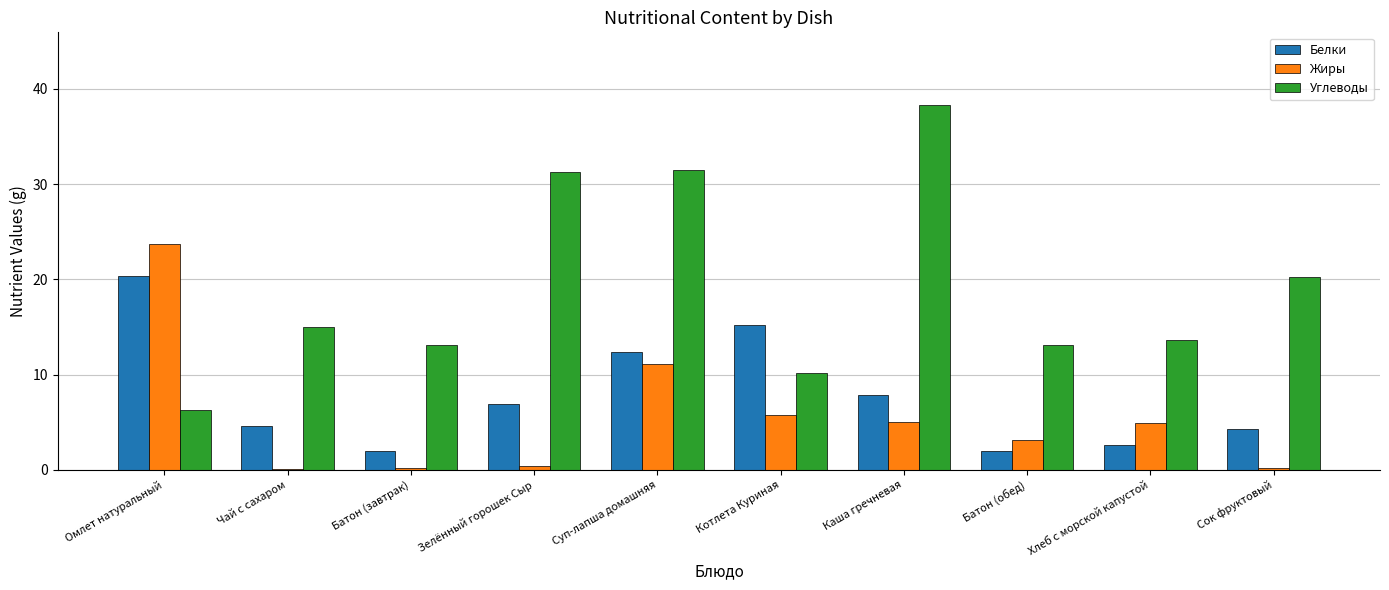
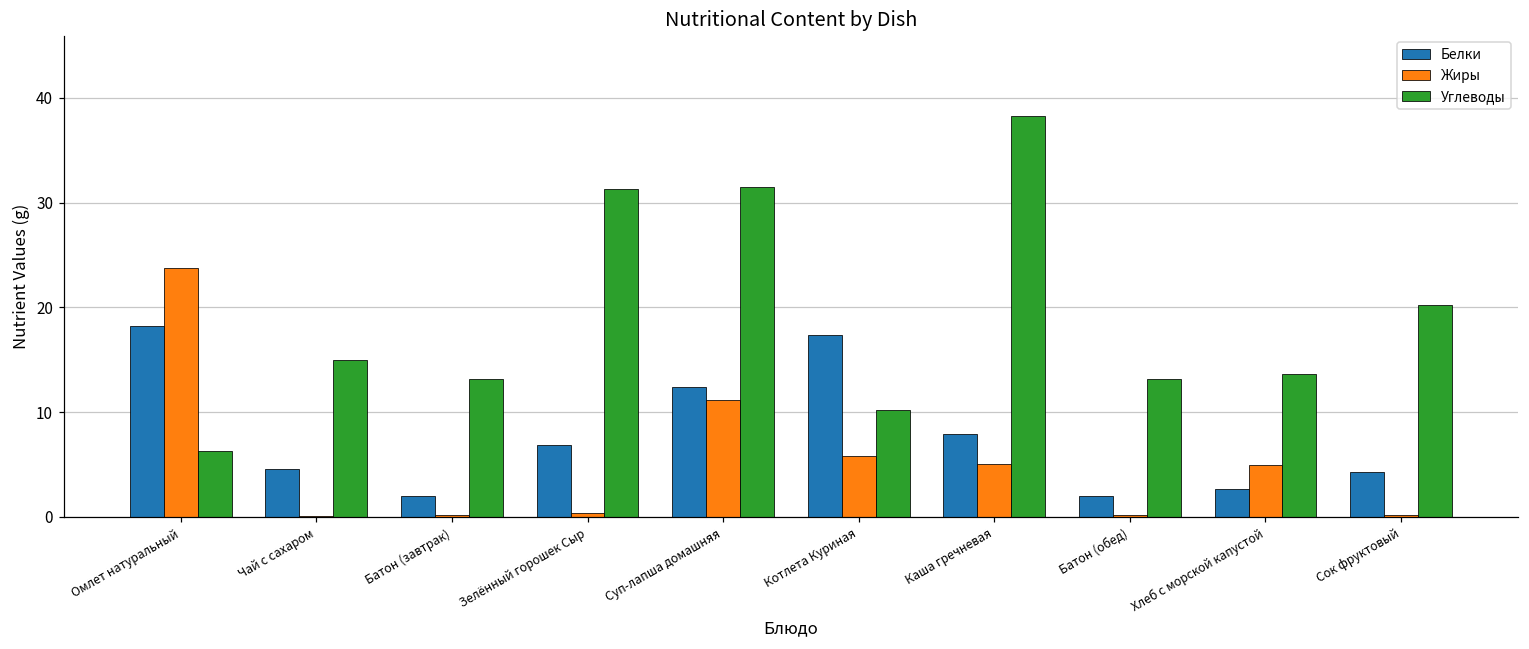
Белки, Омлет натуральный: 20 -> 18
Белки, Котлета Куриная: 15 -> 17
Жиры, Батон (обед): 3 -> 0
